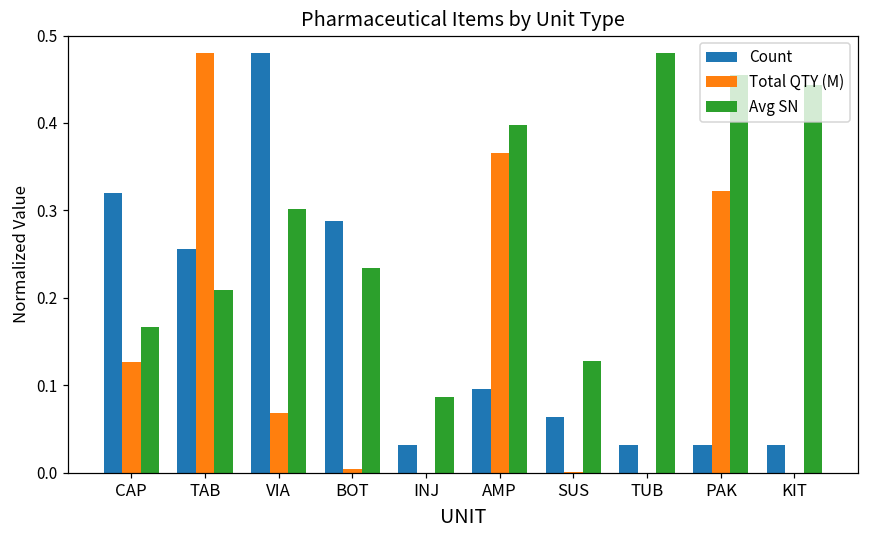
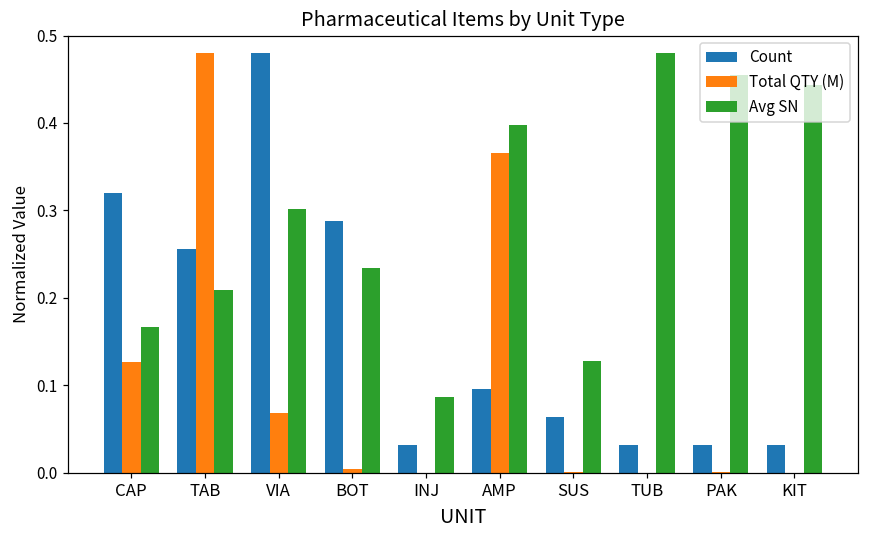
Total QTY (M), PAK: 0.32 -> 0.00
